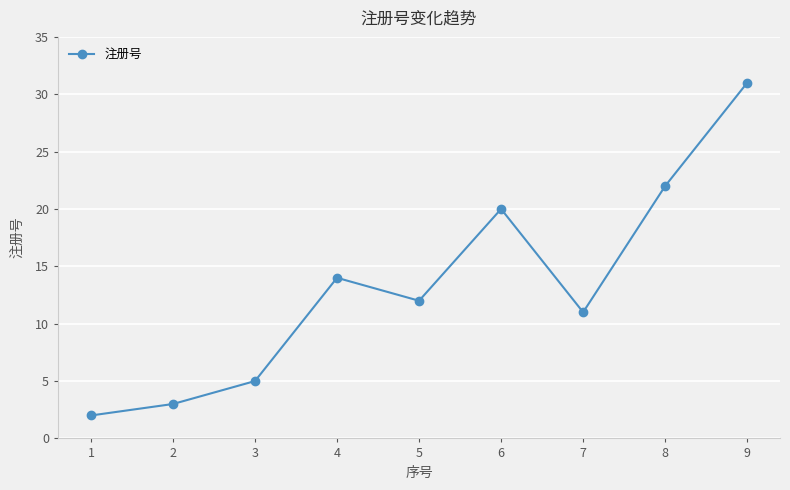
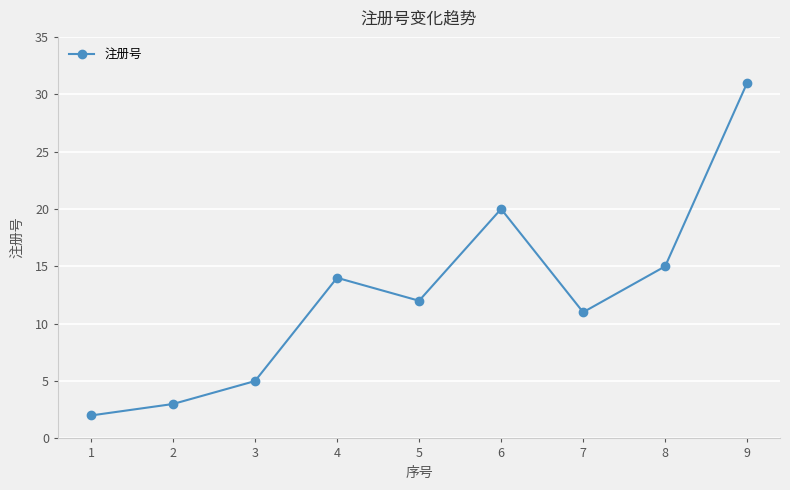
8: 22 -> 15
